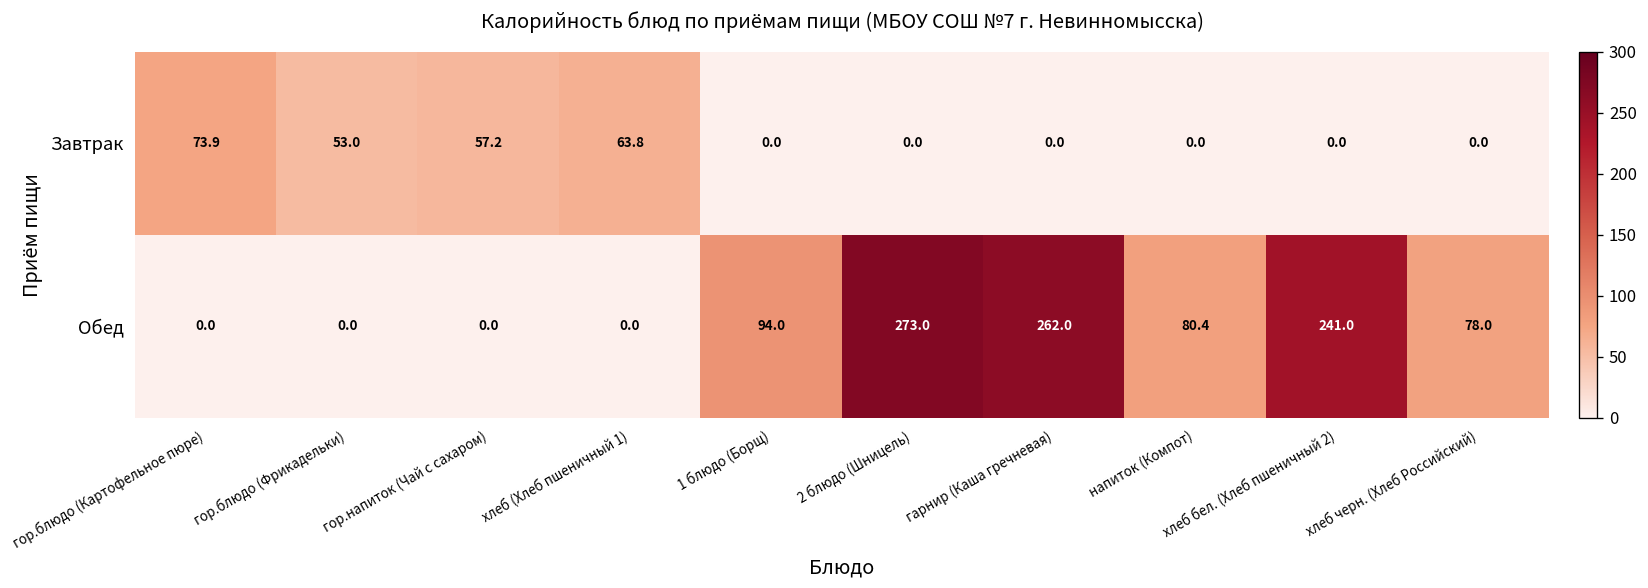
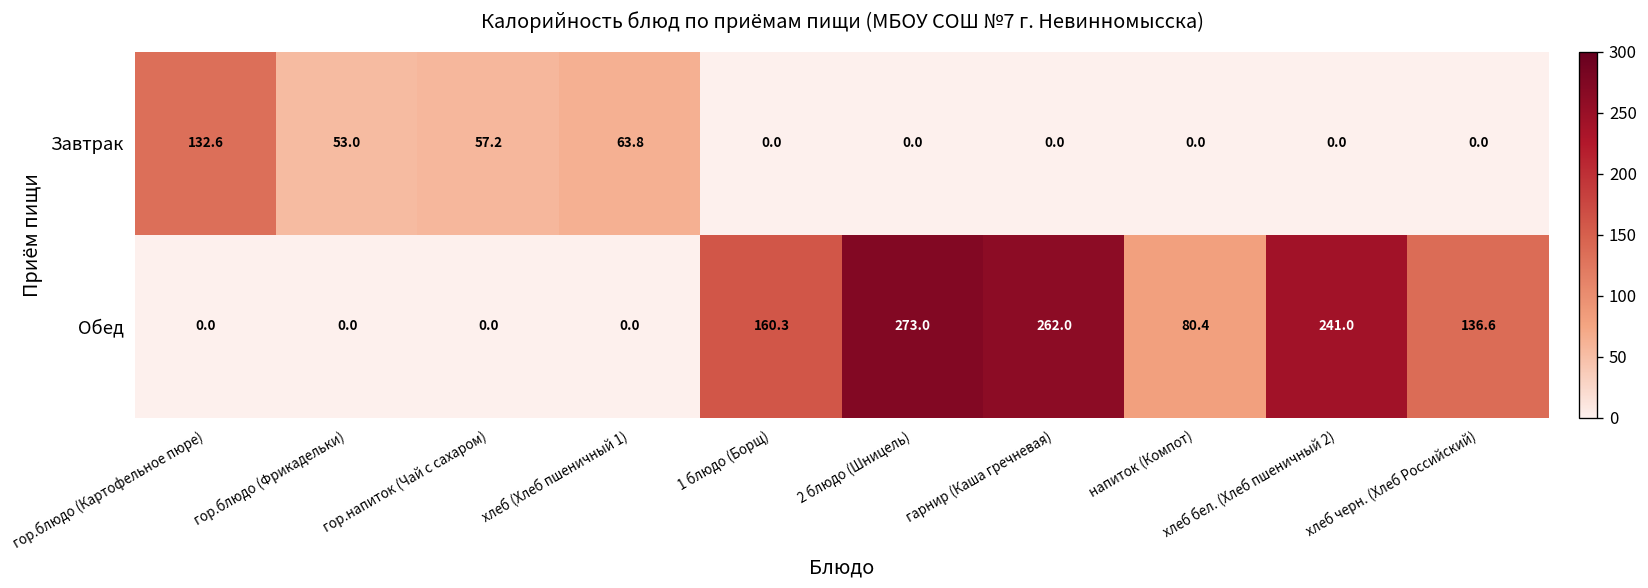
Завтрак, гор.блюдо (Картофельное пюре): 73.9 -> 132.6
Обед, 1 блюдо (Борщ): 94.0 -> 160.3
Обед, хлеб черн. (Хлеб Российский): 78.0 -> 136.6
